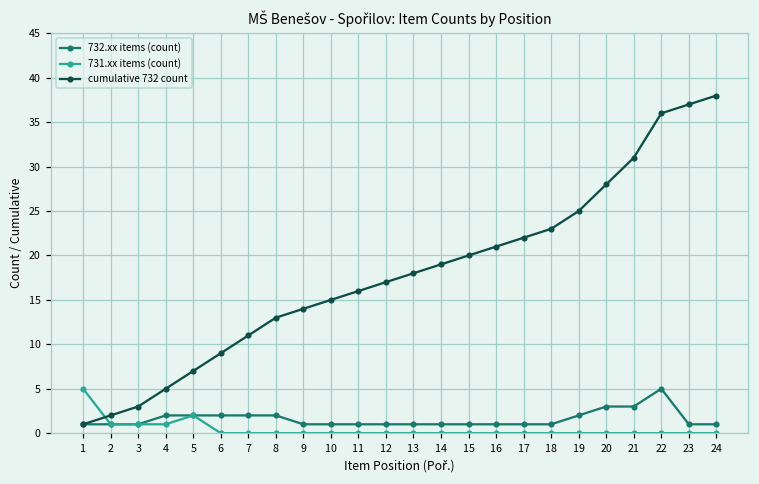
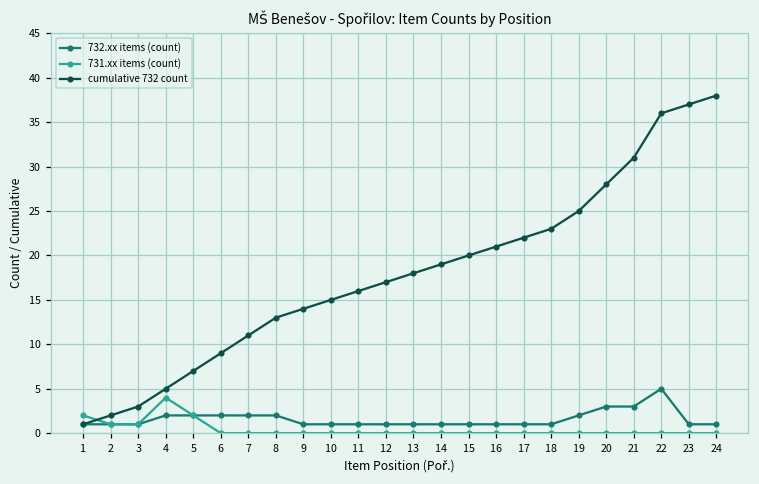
731.xx items (count), 1: 5 -> 2
731.xx items (count), 4: 1 -> 4
